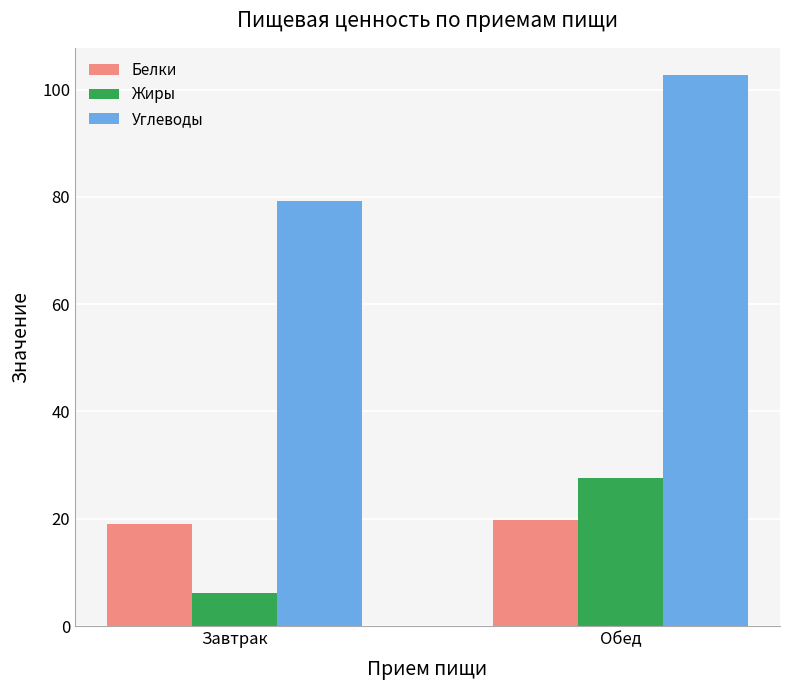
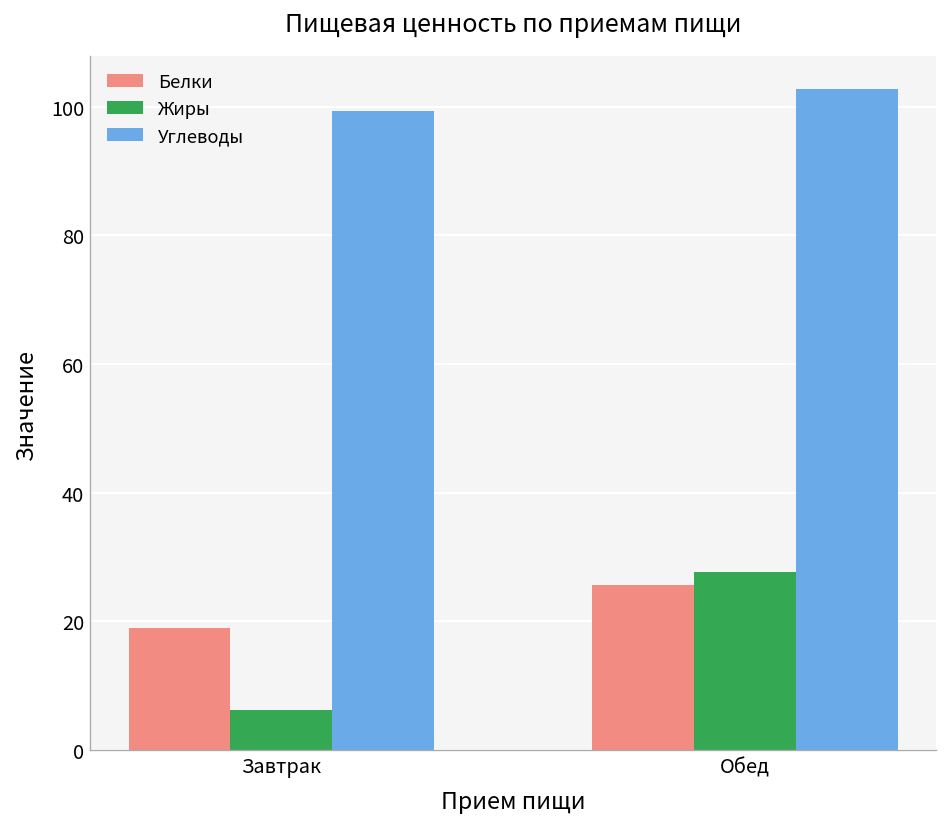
Углеводы, Завтрак: 79 -> 99
Белки, Обед: 20 -> 26
